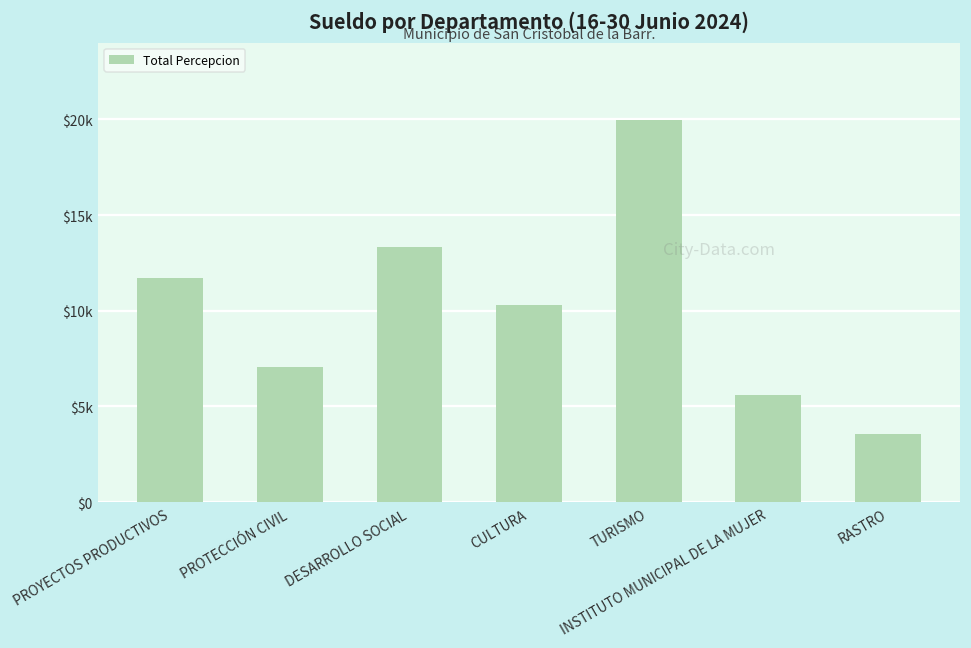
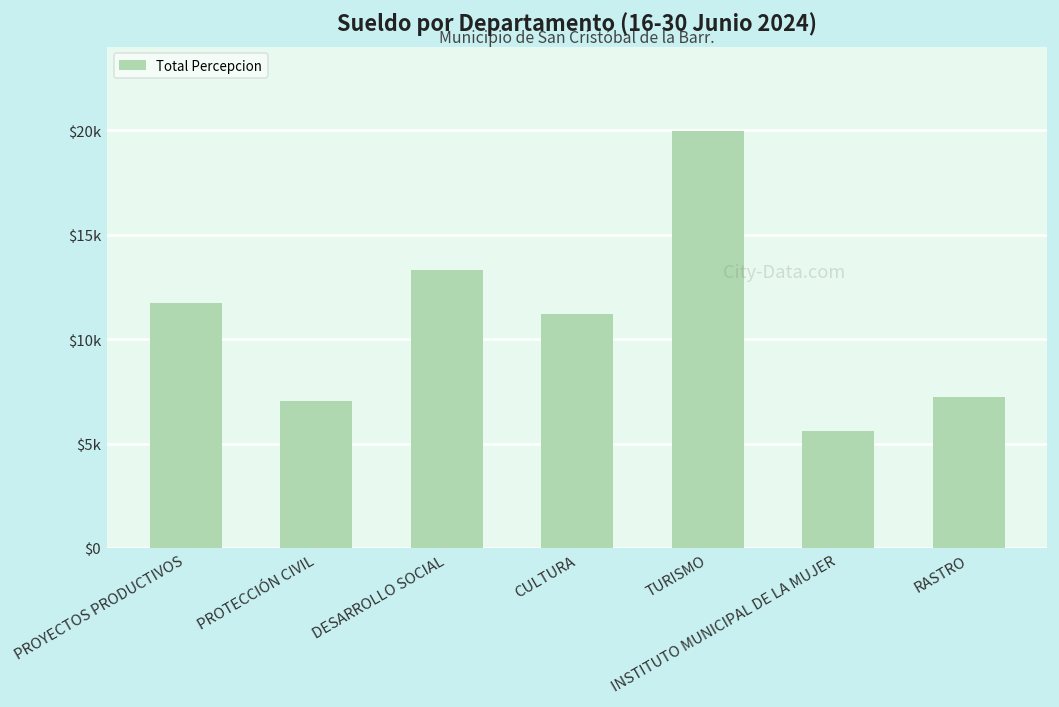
CULTURA: $10300 -> $11200
RASTRO: $3500 -> $7200
